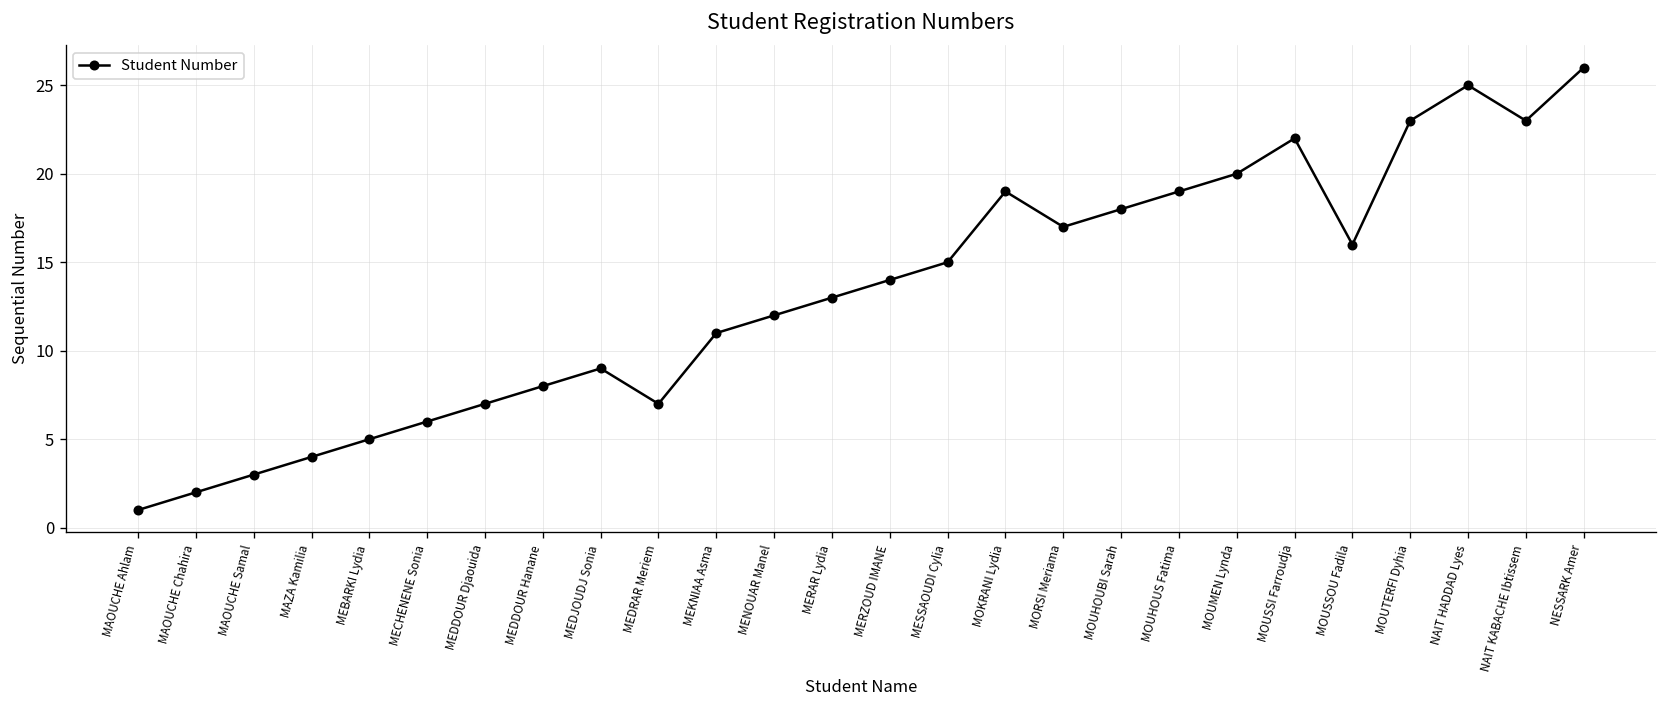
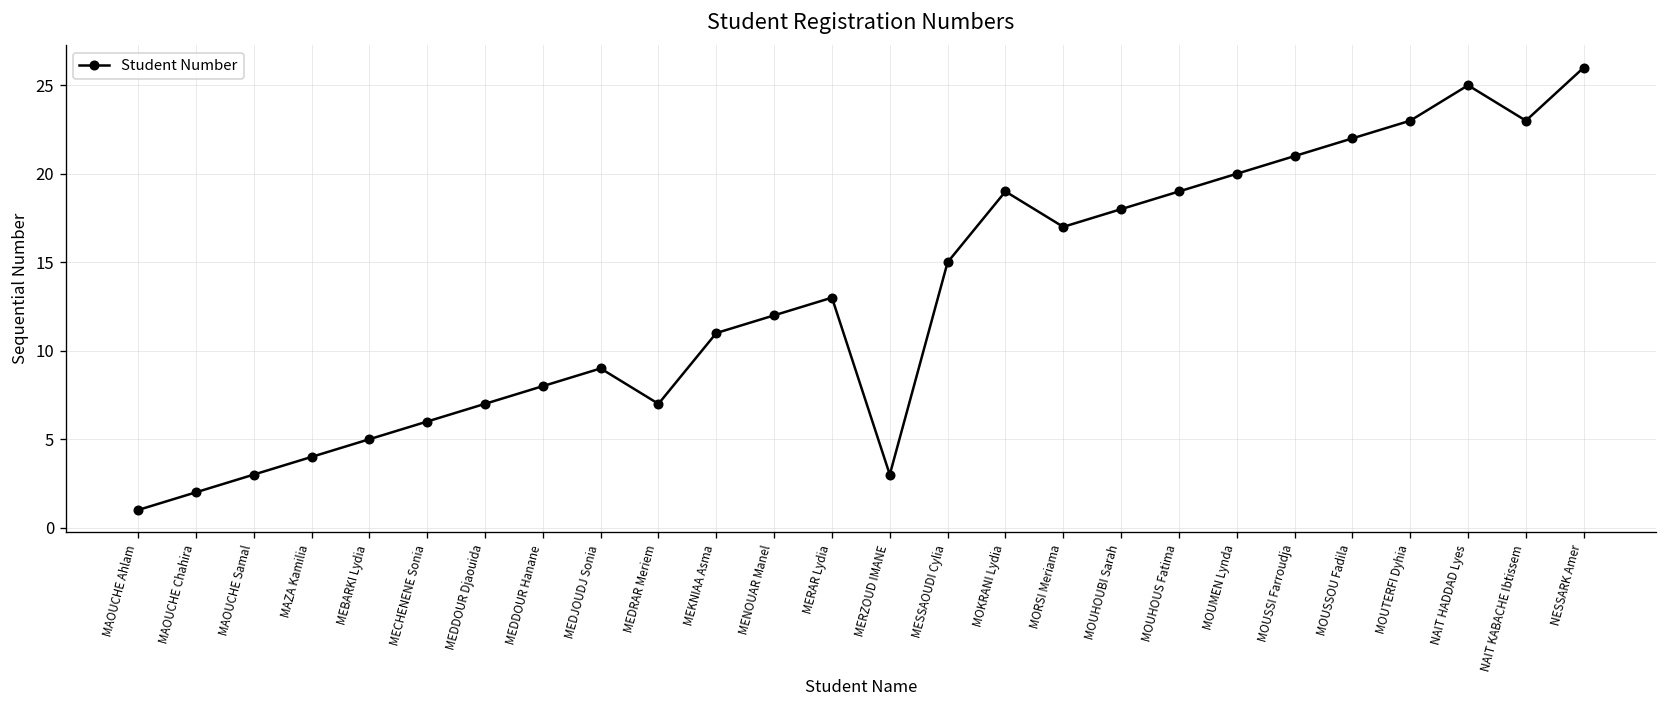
MERZOUD IMANE: 14 -> 3
MOUSSI Farroudja: 22 -> 21
MOUSSOU Fadila: 16 -> 22
